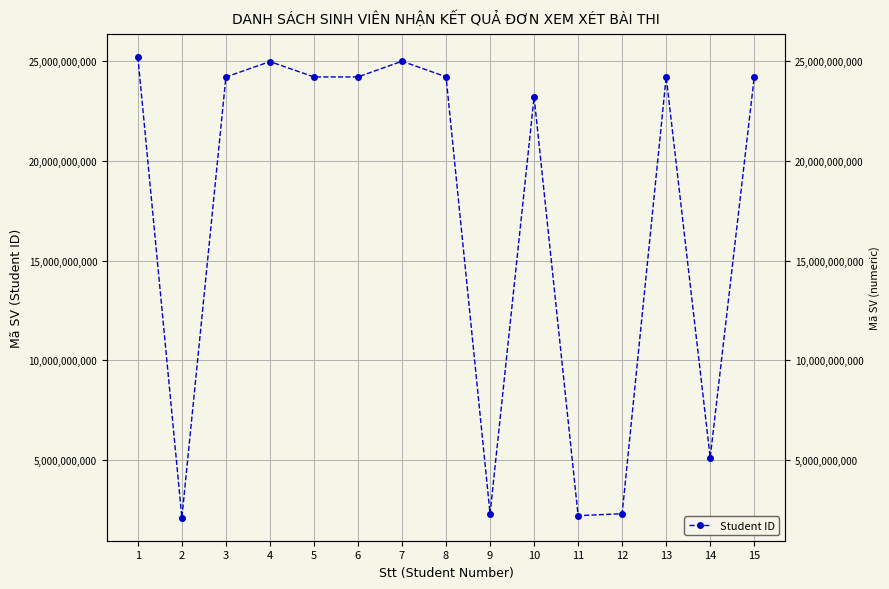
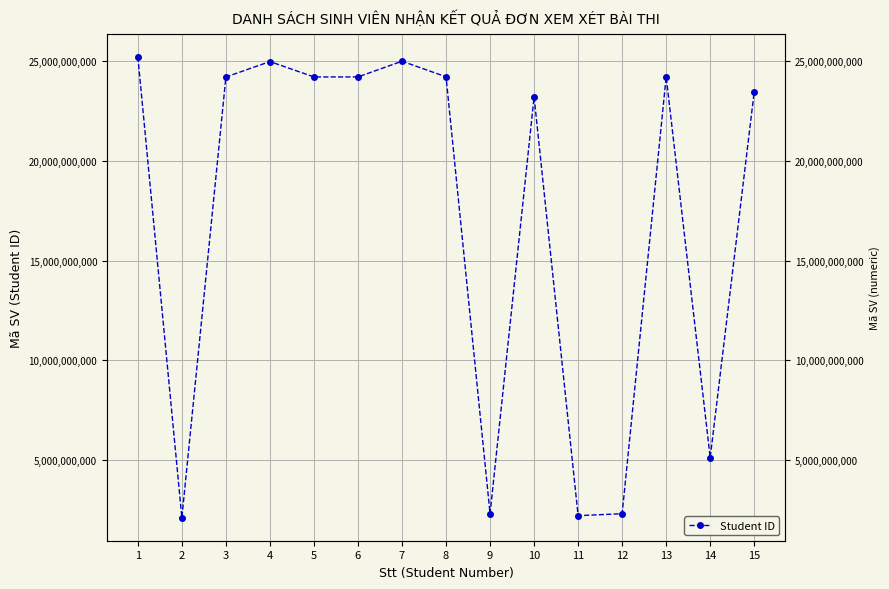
15: 24,200,000,000 -> 23,500,000,000
